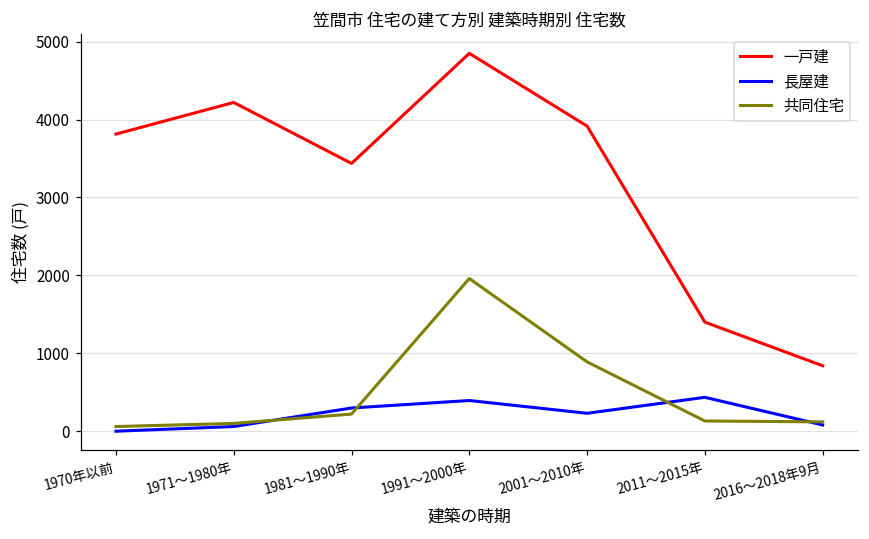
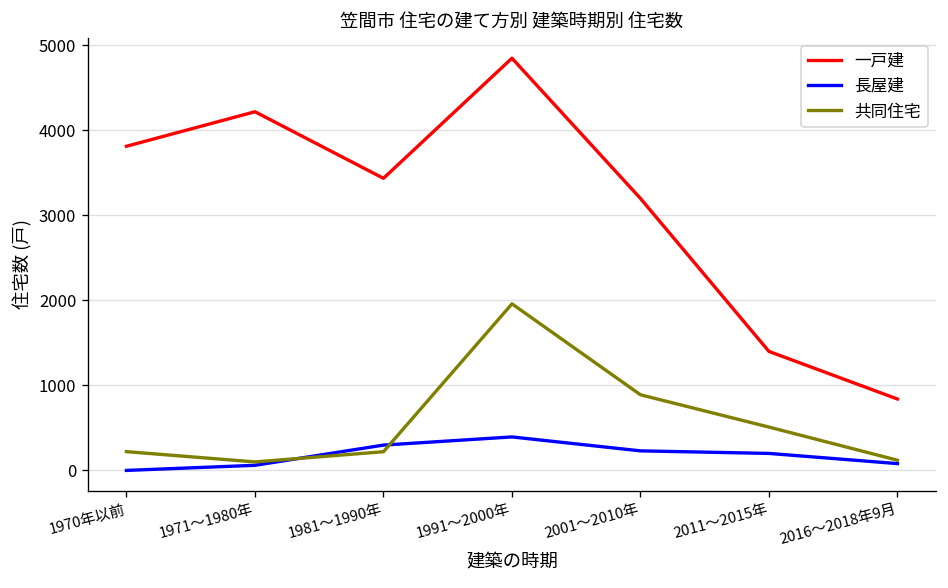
共同住宅, 1970年以前: 100 -> 200
一戸建, 2001～2010年: 3900 -> 3200
長屋建, 2011～2015年: 400 -> 200
共同住宅, 2011～2015年: 100 -> 500
